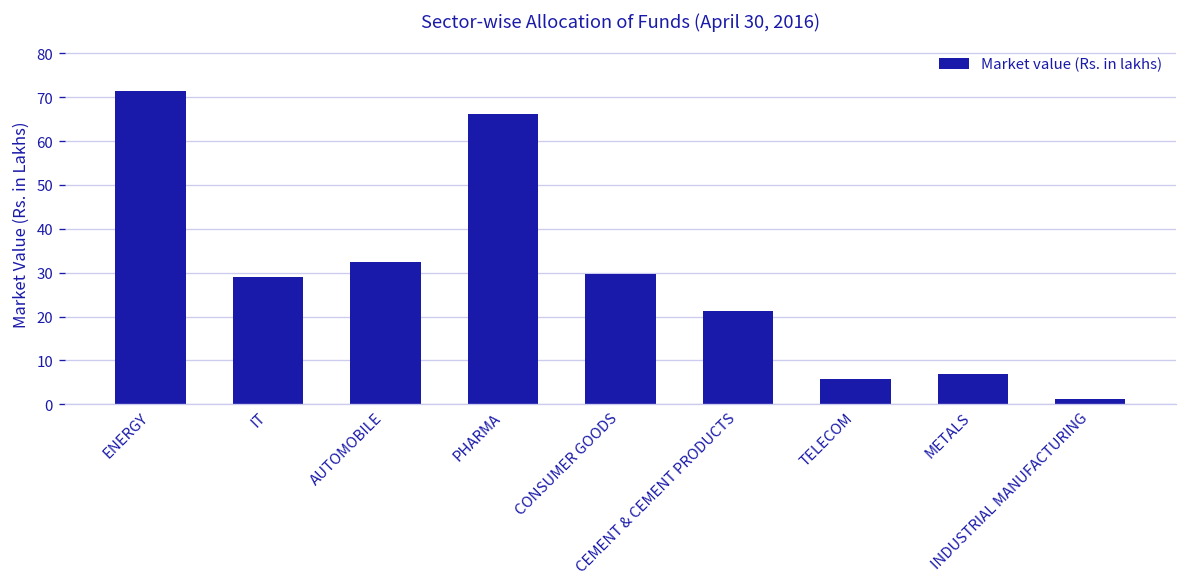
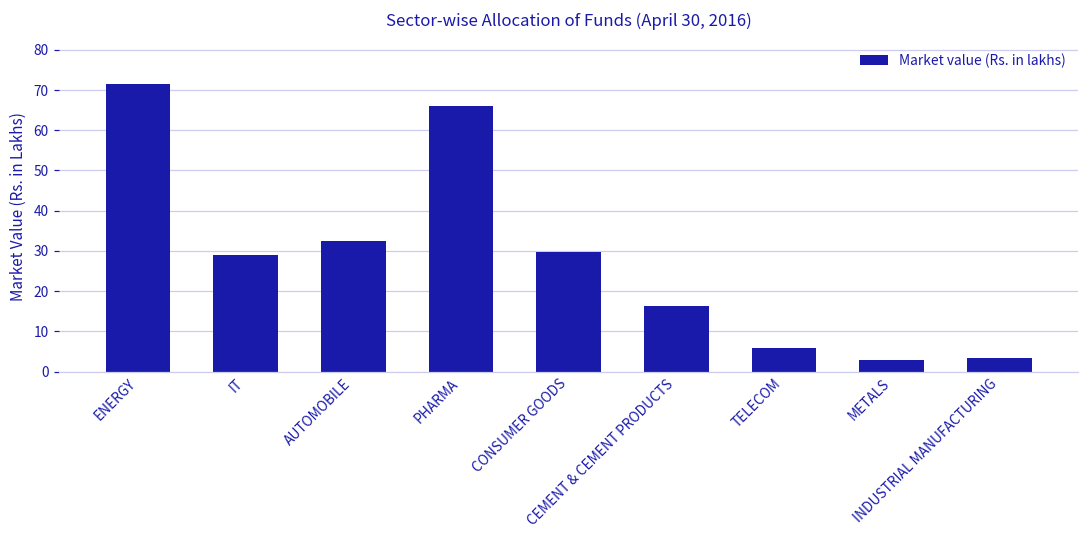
CEMENT & CEMENT PRODUCTS: 21 -> 16
METALS: 7 -> 3
INDUSTRIAL MANUFACTURING: 1 -> 3
